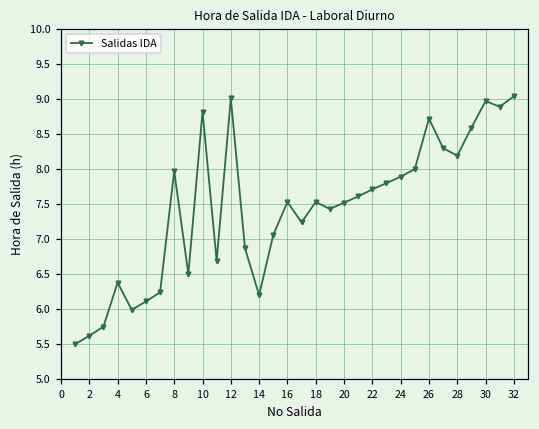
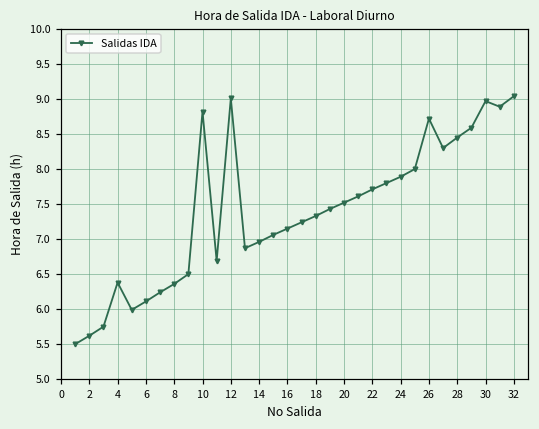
8: 8.0 -> 6.4
14: 6.2 -> 7.0
16: 7.5 -> 7.2
18: 7.5 -> 7.3
28: 8.2 -> 8.5
